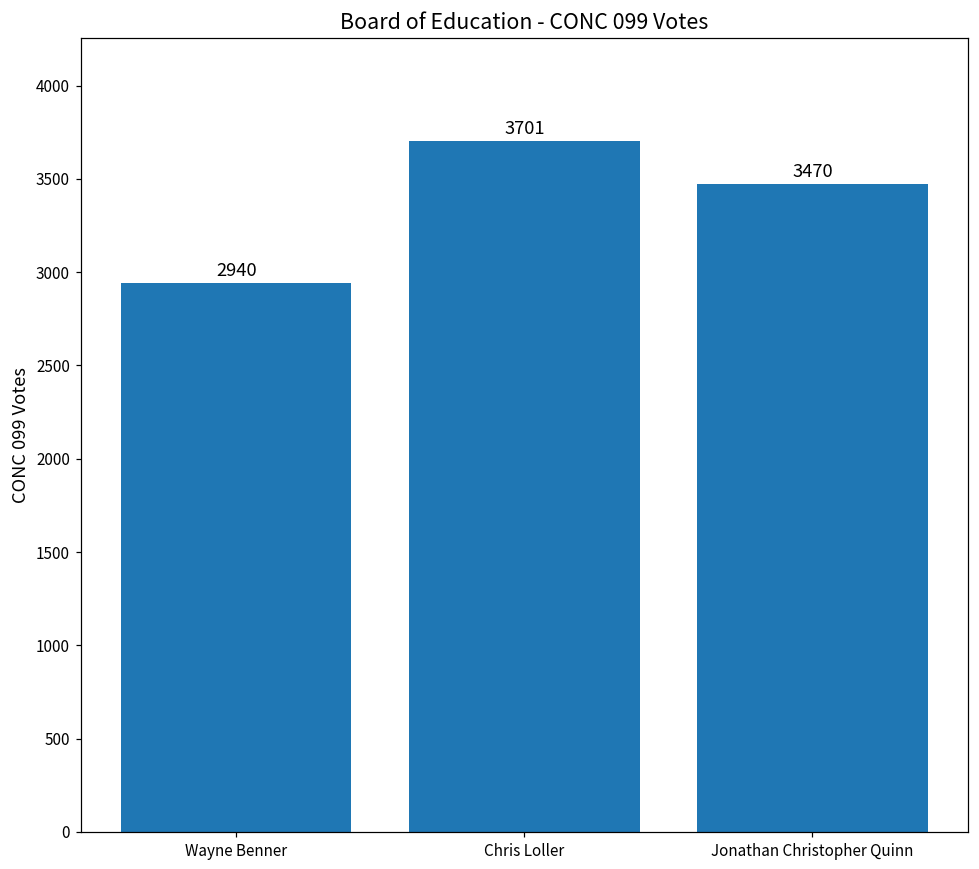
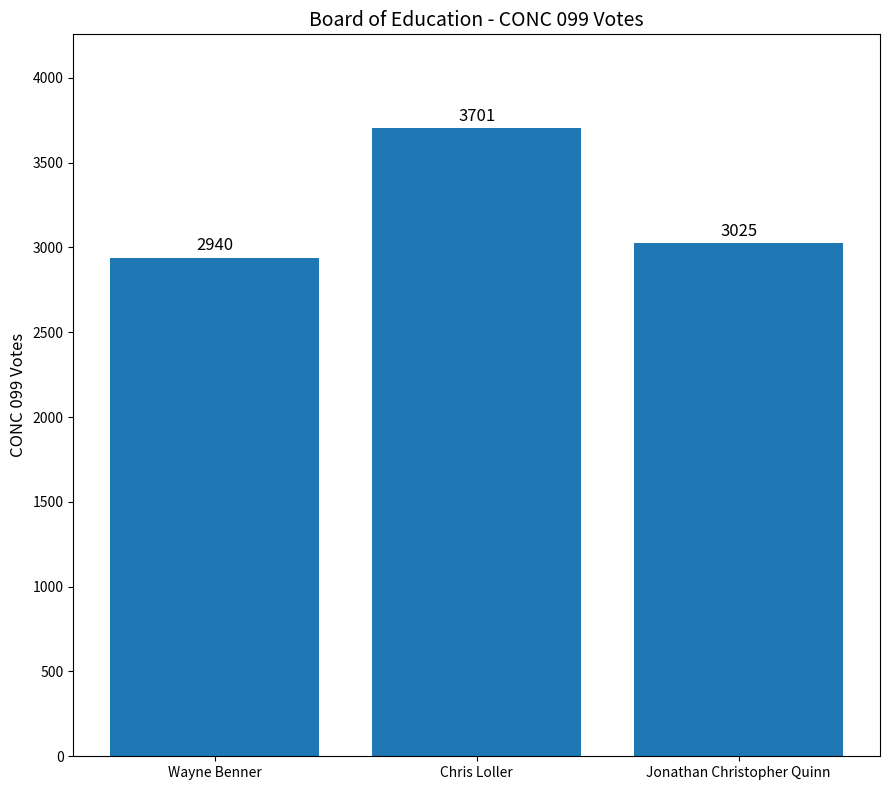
Jonathan Christopher Quinn: 3470 -> 3025
